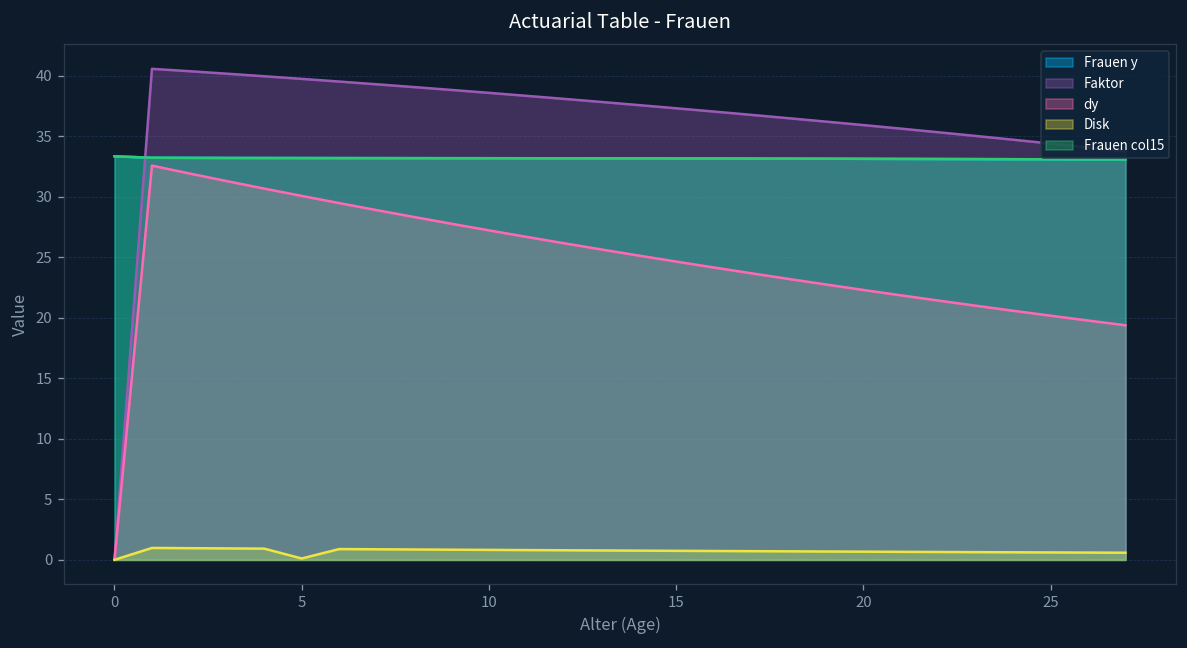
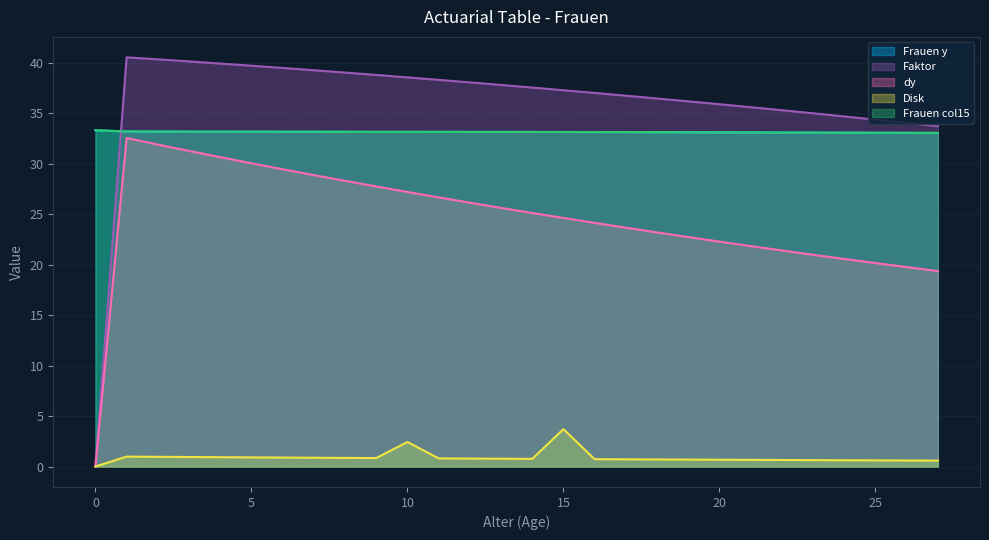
Disk, 5: 0.1 -> 0.9
Disk, 10: 0.8 -> 2.4
Disk, 15: 0.7 -> 3.7
